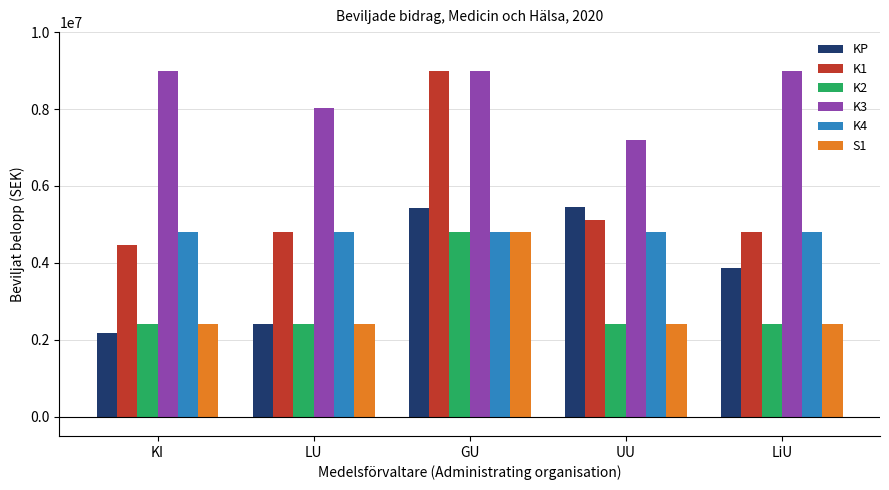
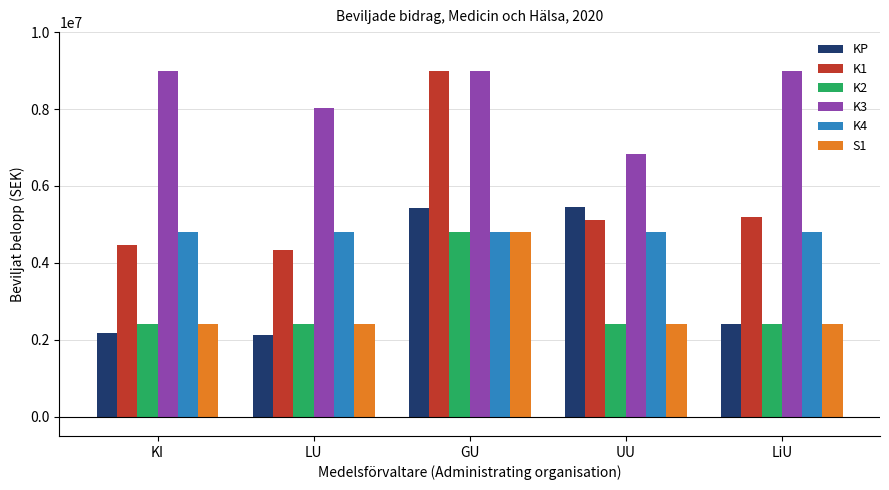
KP, LU: 2400000 -> 2100000
K1, LU: 4800000 -> 4300000
K3, UU: 7200000 -> 6800000
KP, LiU: 3900000 -> 2400000
K1, LiU: 4800000 -> 5200000
